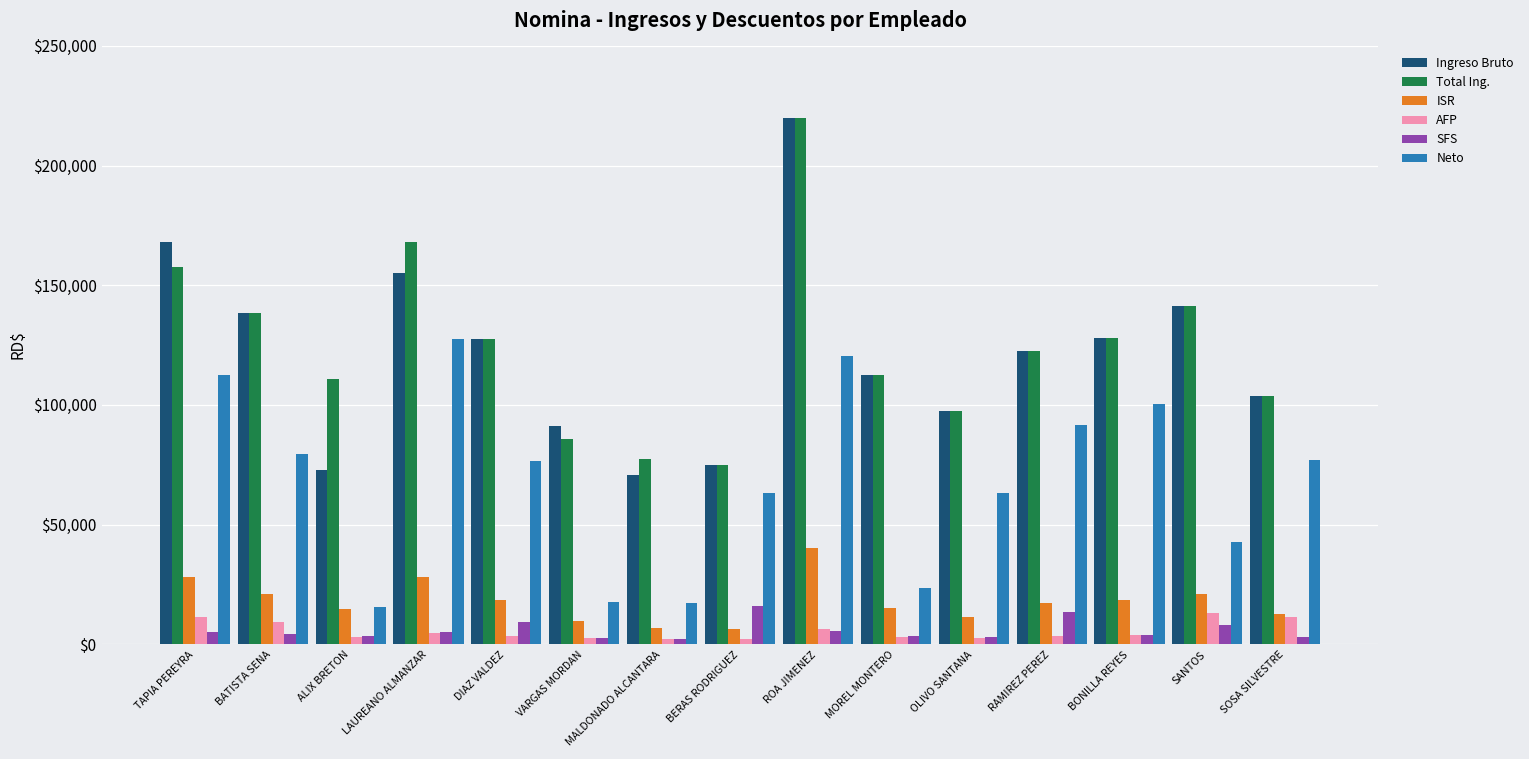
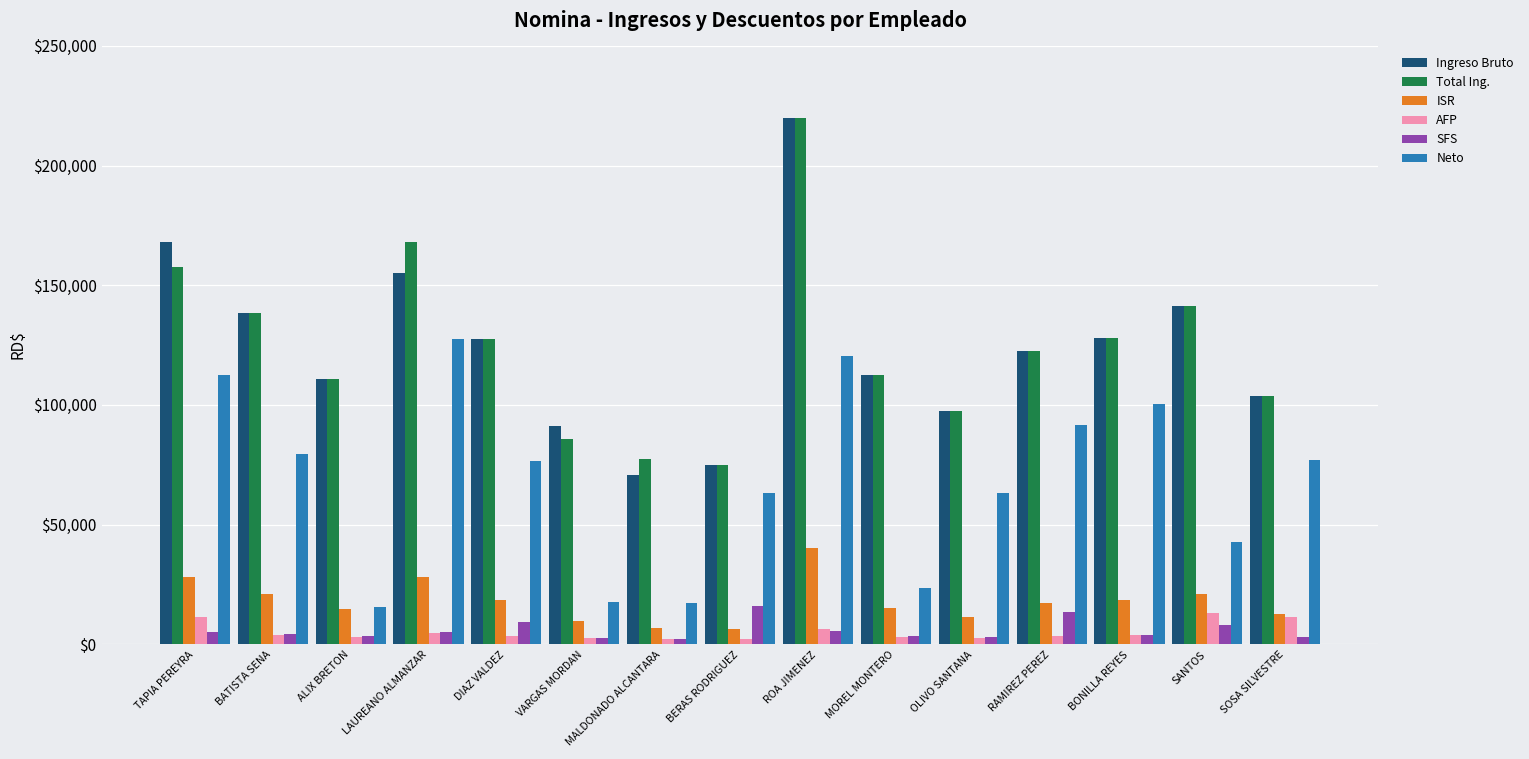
AFP, BATISTA SENA: $9,000 -> $4,000
Ingreso Bruto, ALIX BRETON: $73,000 -> $111,000
